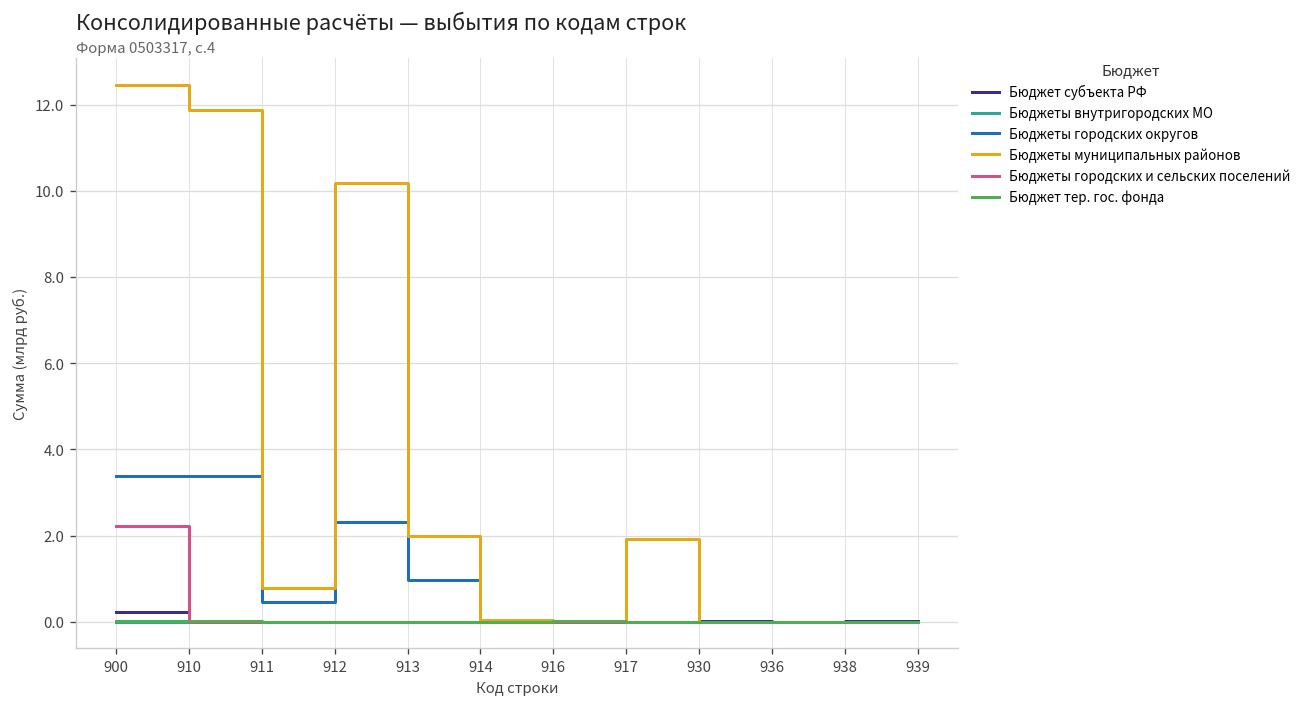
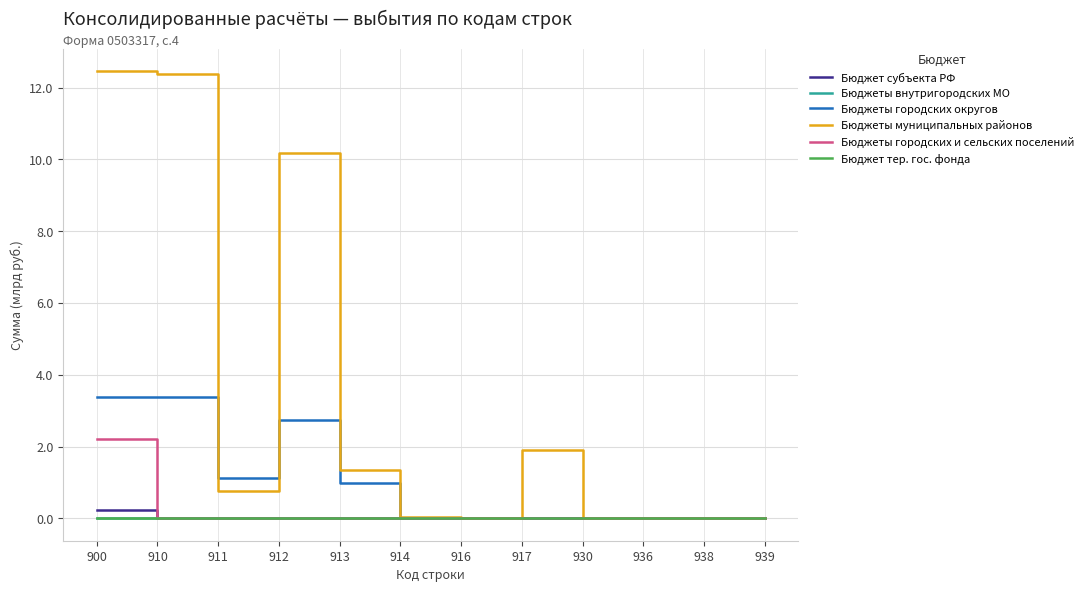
Бюджеты муниципальных районов, 910: 11.9 -> 12.4
Бюджеты городских округов, 911: 0.5 -> 1.1
Бюджеты городских округов, 912: 2.3 -> 2.7
Бюджеты муниципальных районов, 913: 2.0 -> 1.4
